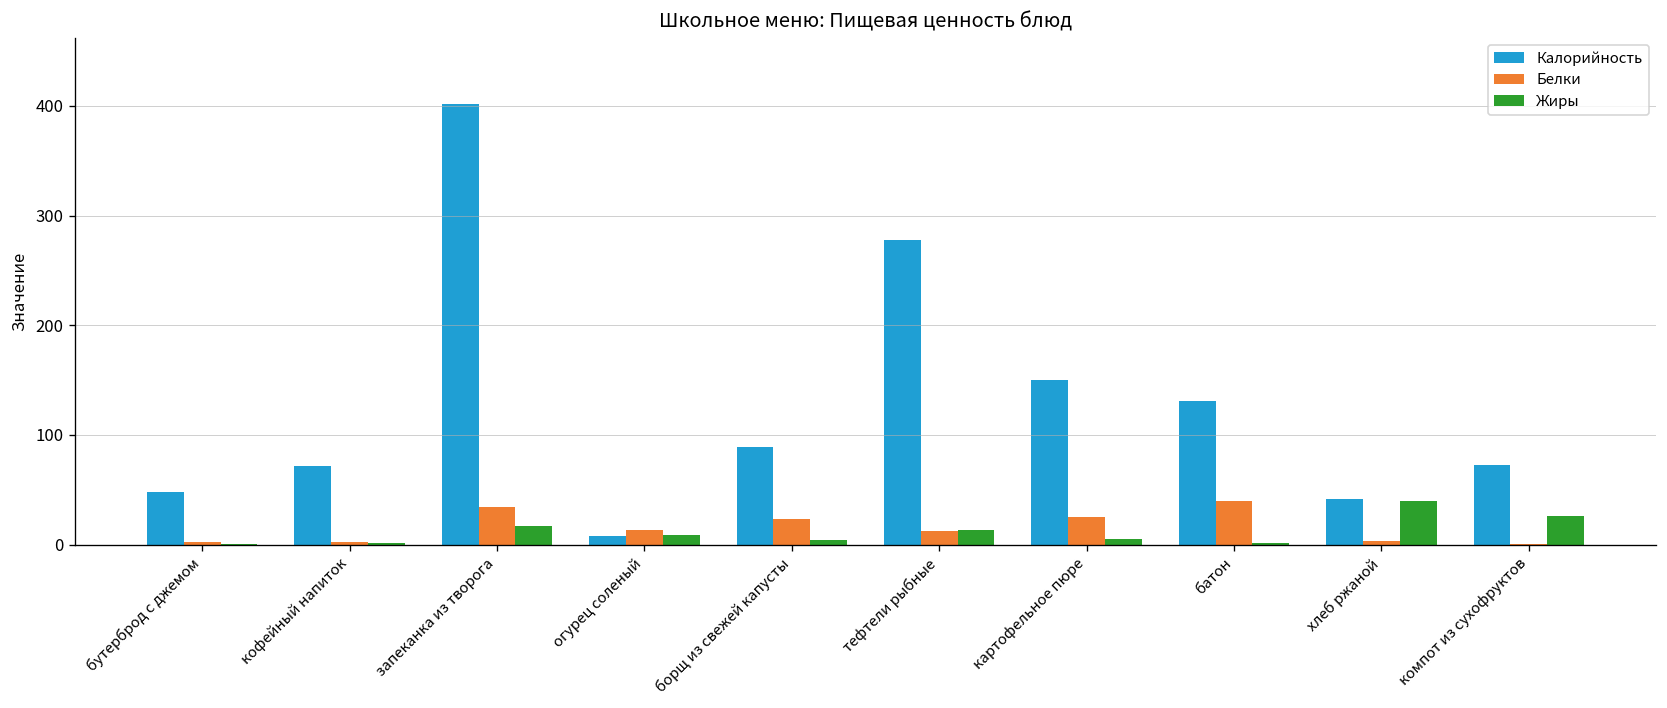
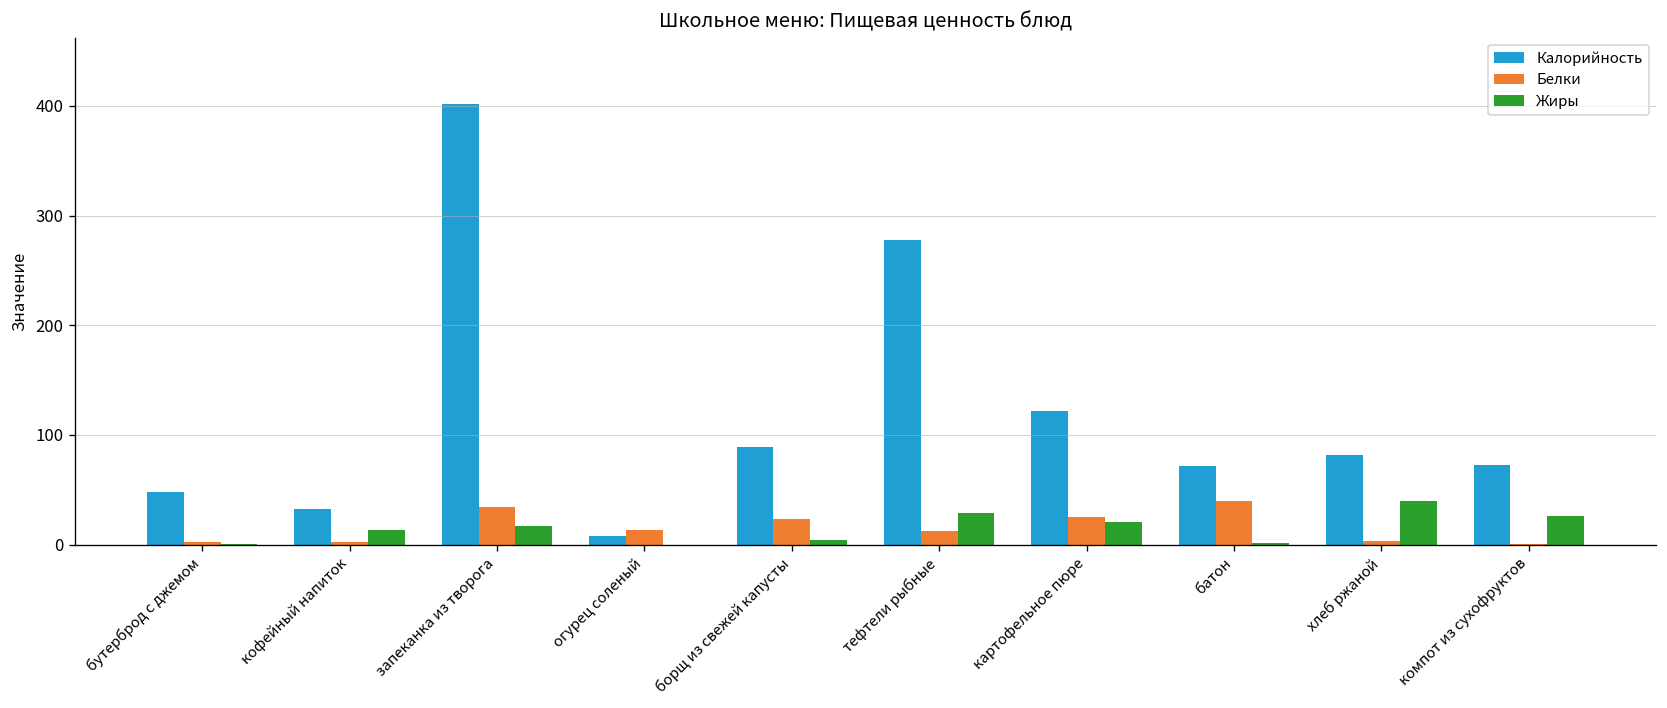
Калорийность, кофейный напиток: 70 -> 30
Жиры, кофейный напиток: 0 -> 10
Жиры, огурец соленый: 10 -> 0
Жиры, тефтели рыбные: 10 -> 30
Калорийность, картофельное пюре: 150 -> 120
Жиры, картофельное пюре: 10 -> 20
Калорийность, батон: 130 -> 70
Калорийность, хлеб ржаной: 40 -> 80
